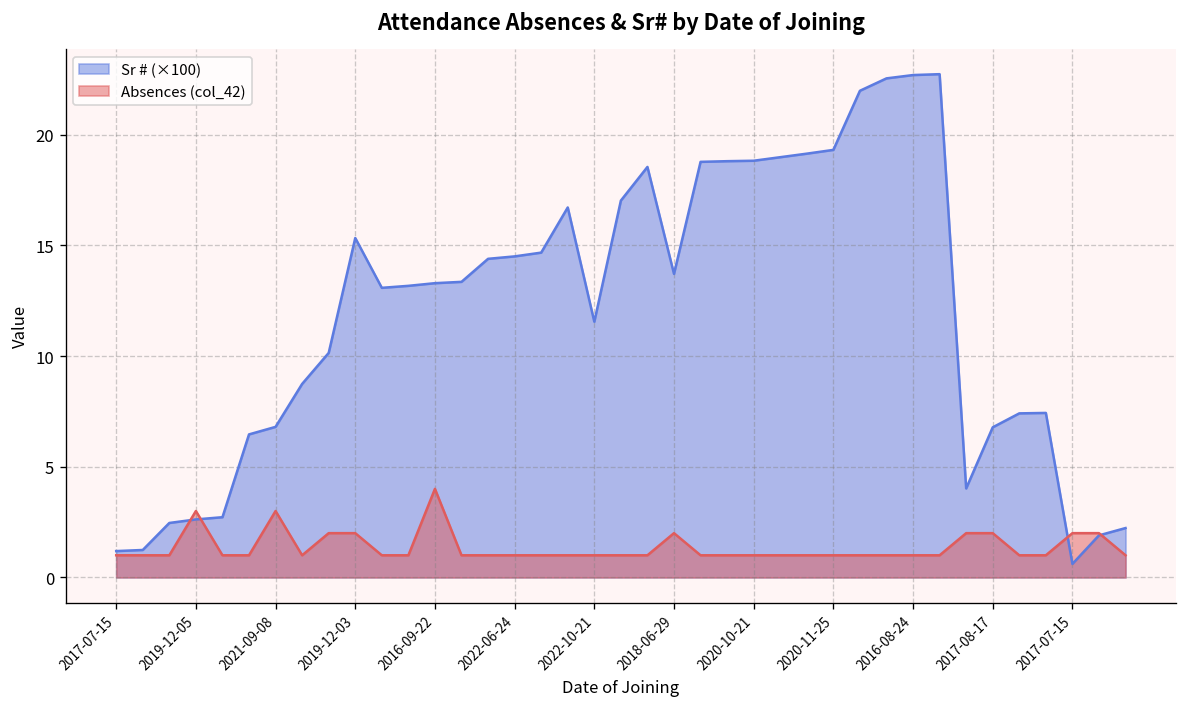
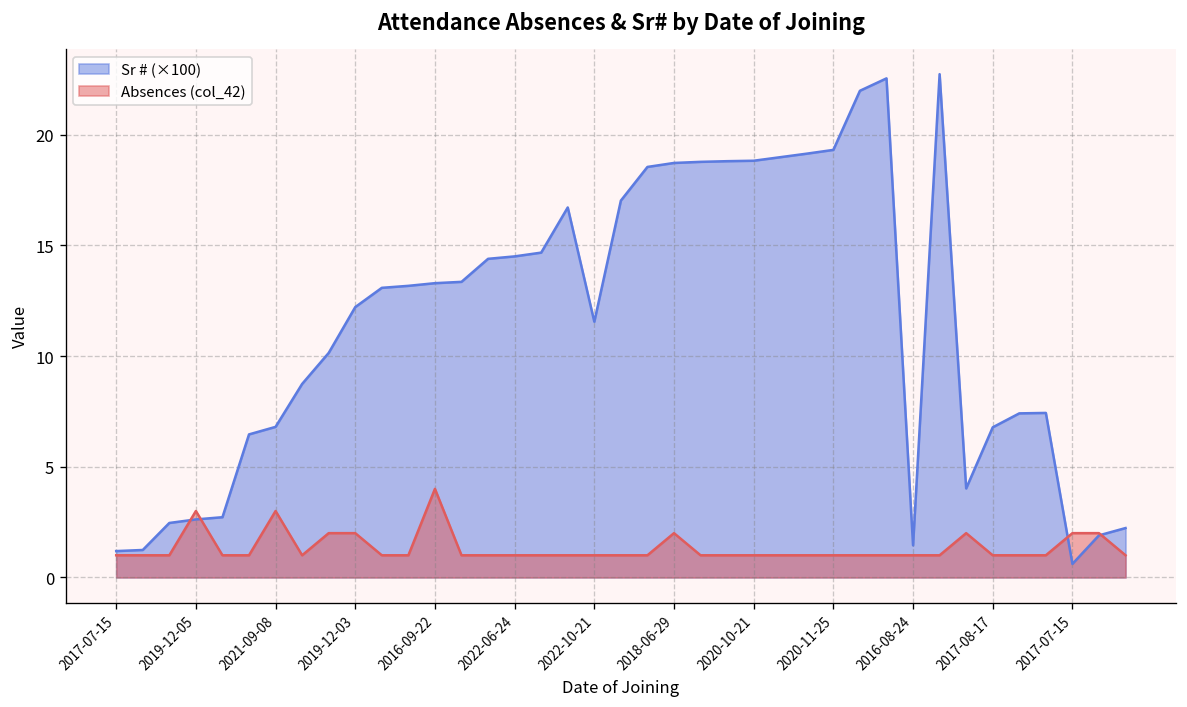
Sr # (×100), 2019-12-03: 15.3 -> 12.2
Sr # (×100), 2018-06-29: 13.7 -> 18.7
Sr # (×100), 2016-08-24: 22.7 -> 1.5
Absences (col_42), 2017-08-17: 2 -> 1
